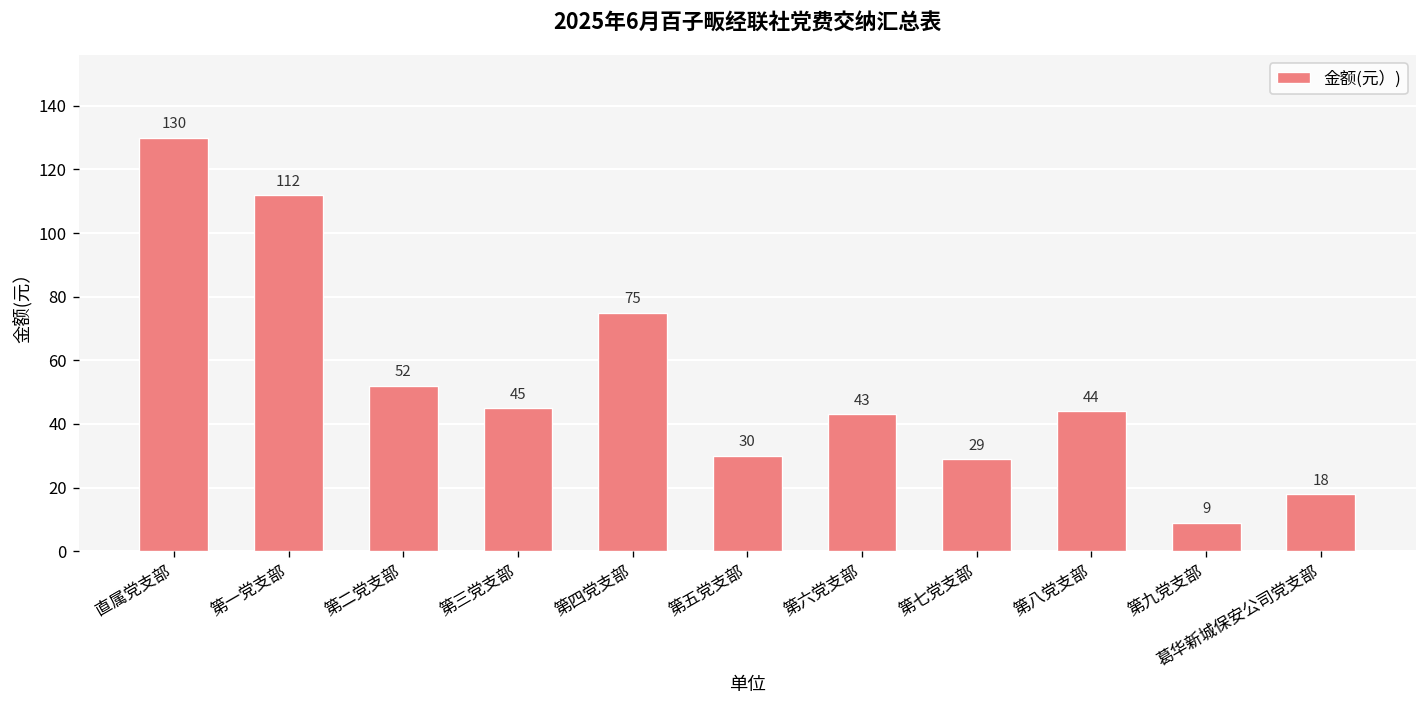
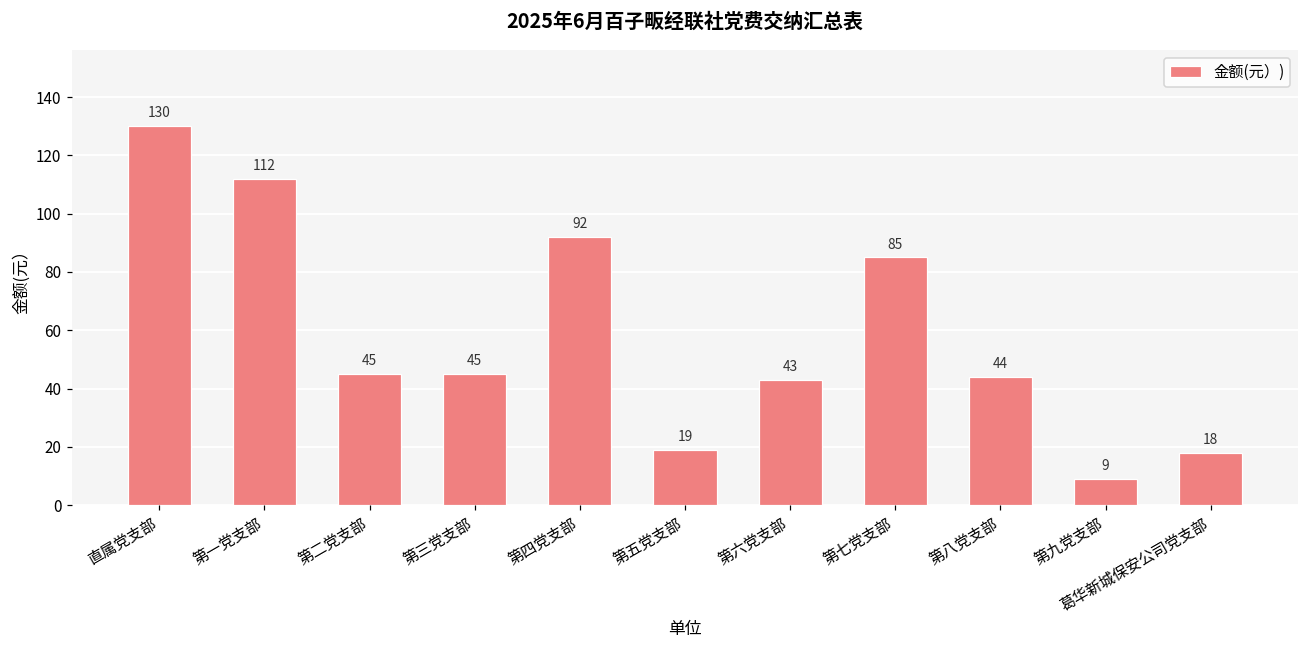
第二党支部: 52 -> 45
第四党支部: 75 -> 92
第五党支部: 30 -> 19
第七党支部: 29 -> 85
